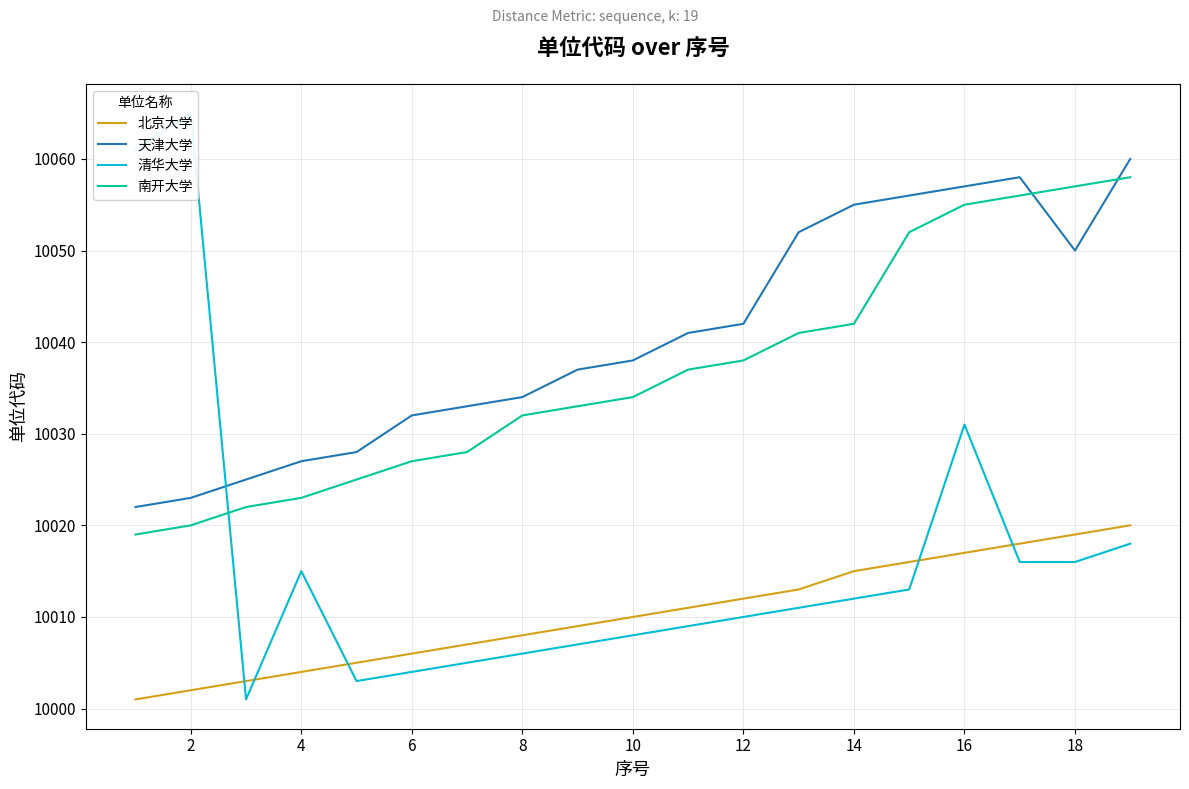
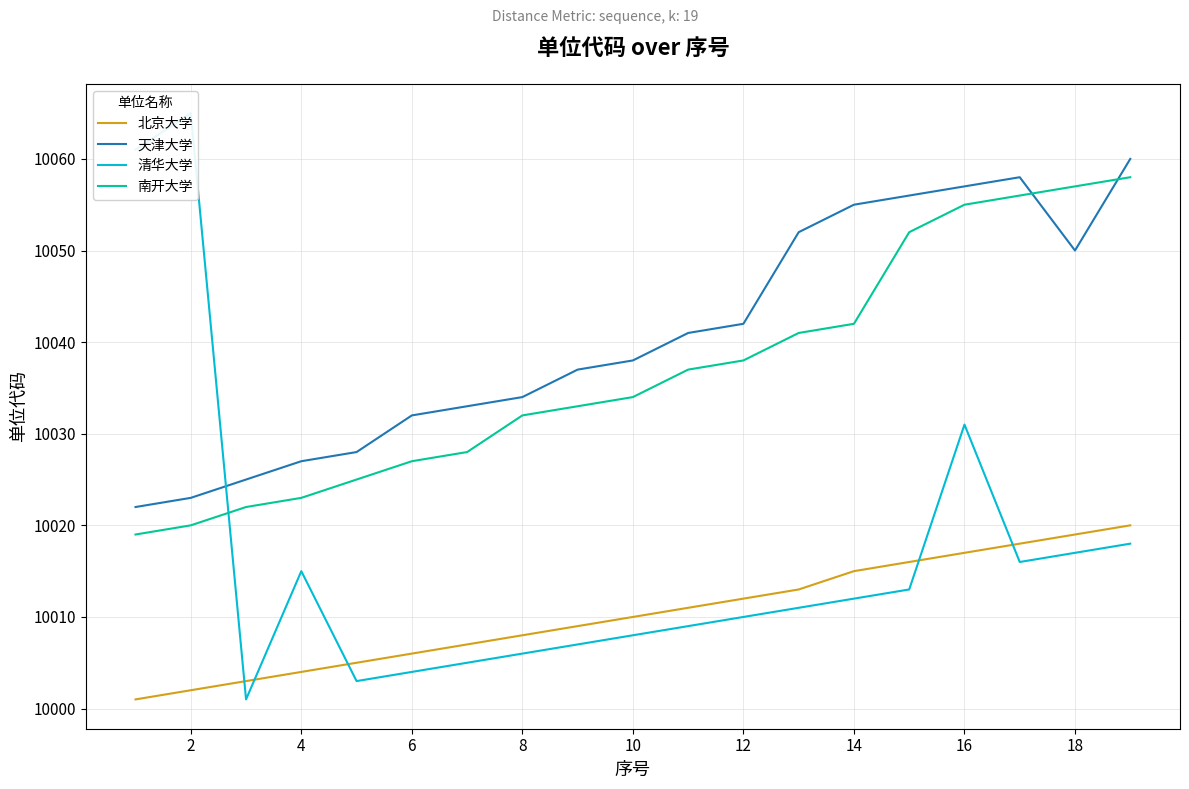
清华大学, 18: 10016 -> 10017
